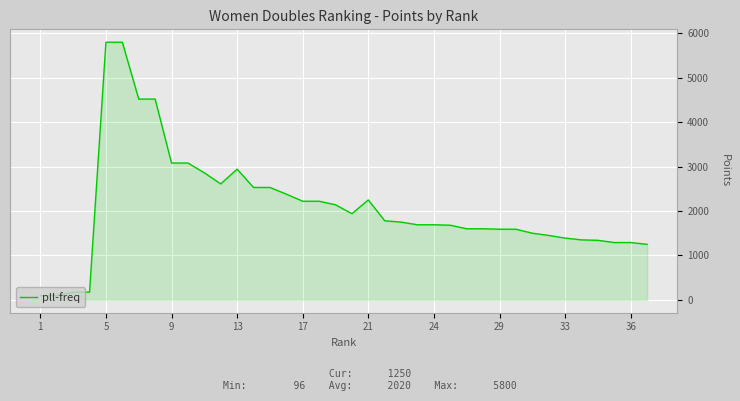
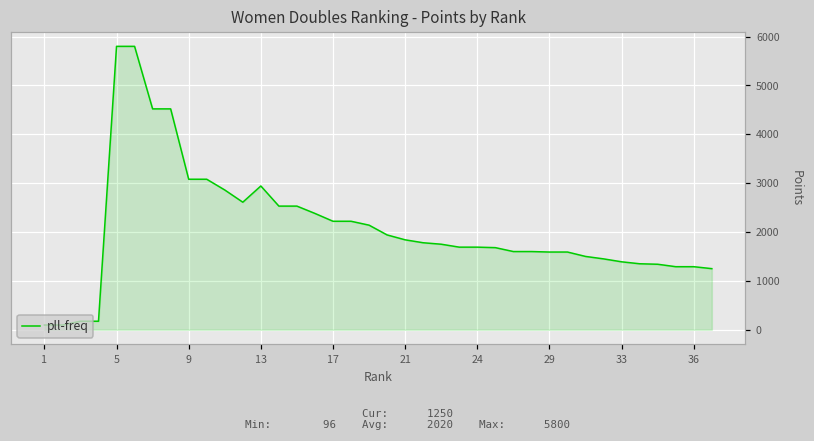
21: 2200 -> 1800
